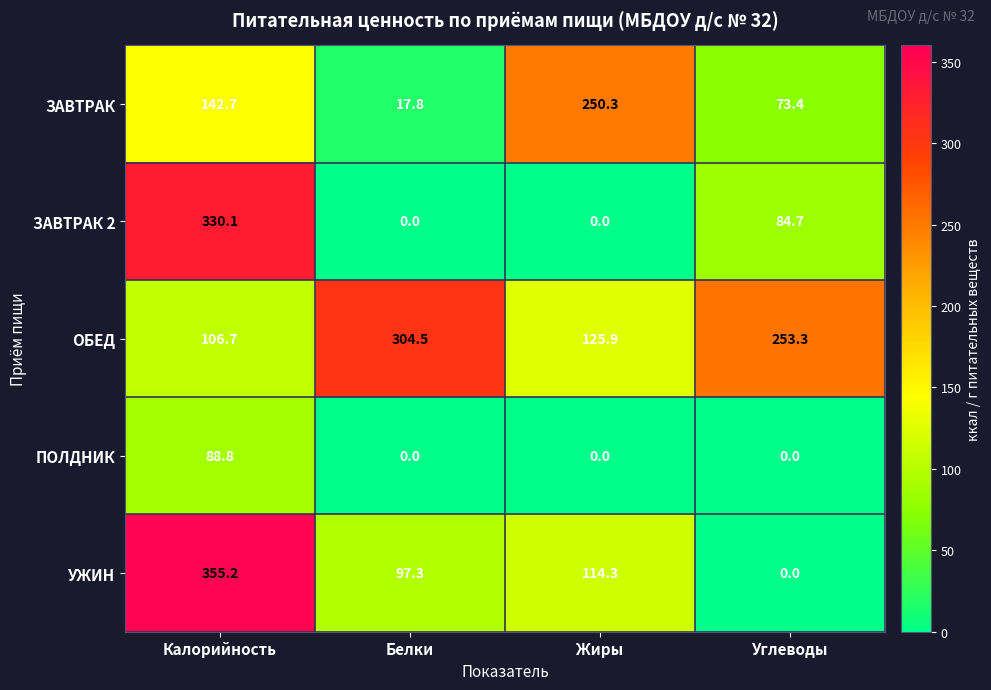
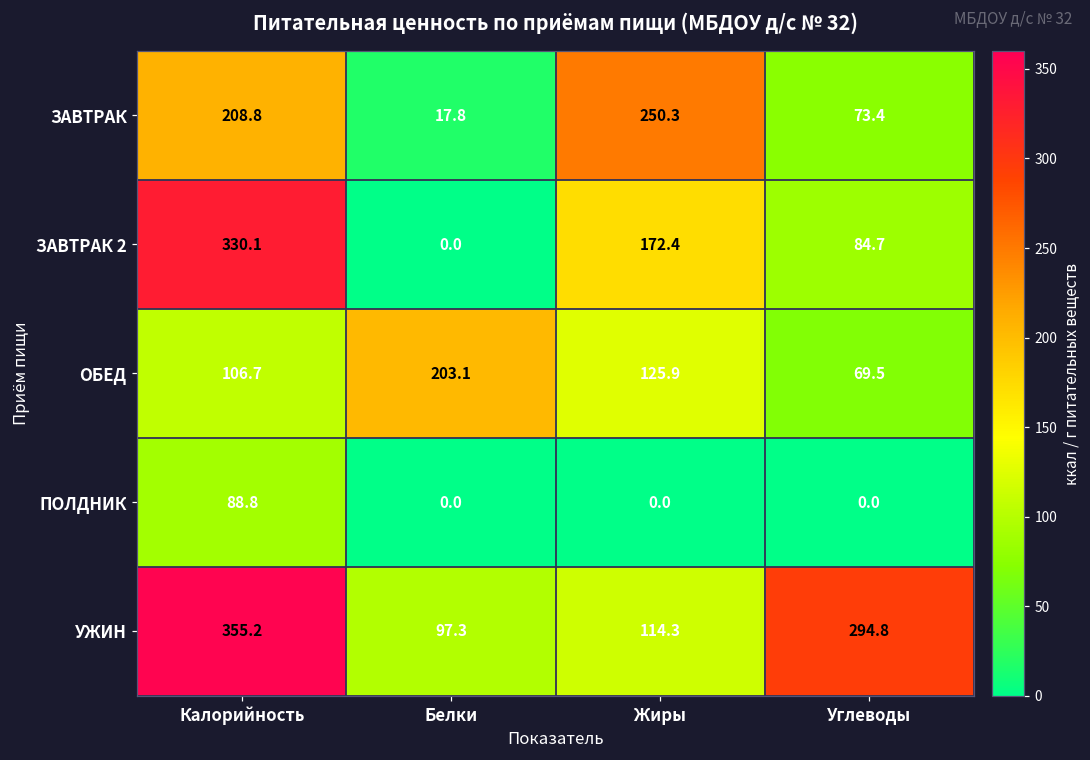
ЗАВТРАК, Калорийность: 142.7 -> 208.8
ЗАВТРАК 2, Жиры: 0.0 -> 172.4
ОБЕД, Белки: 304.5 -> 203.1
ОБЕД, Углеводы: 253.3 -> 69.5
УЖИН, Углеводы: 0.0 -> 294.8
